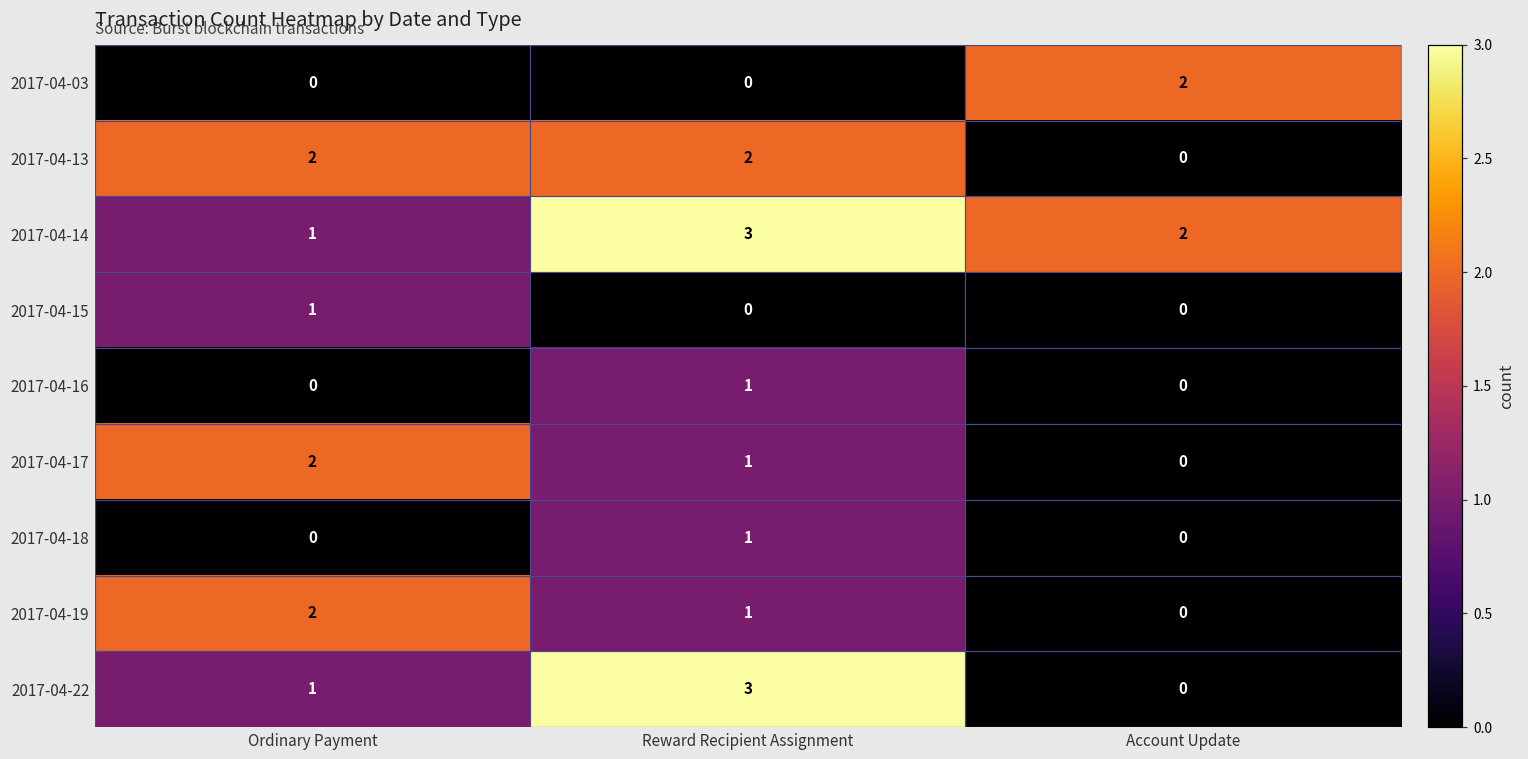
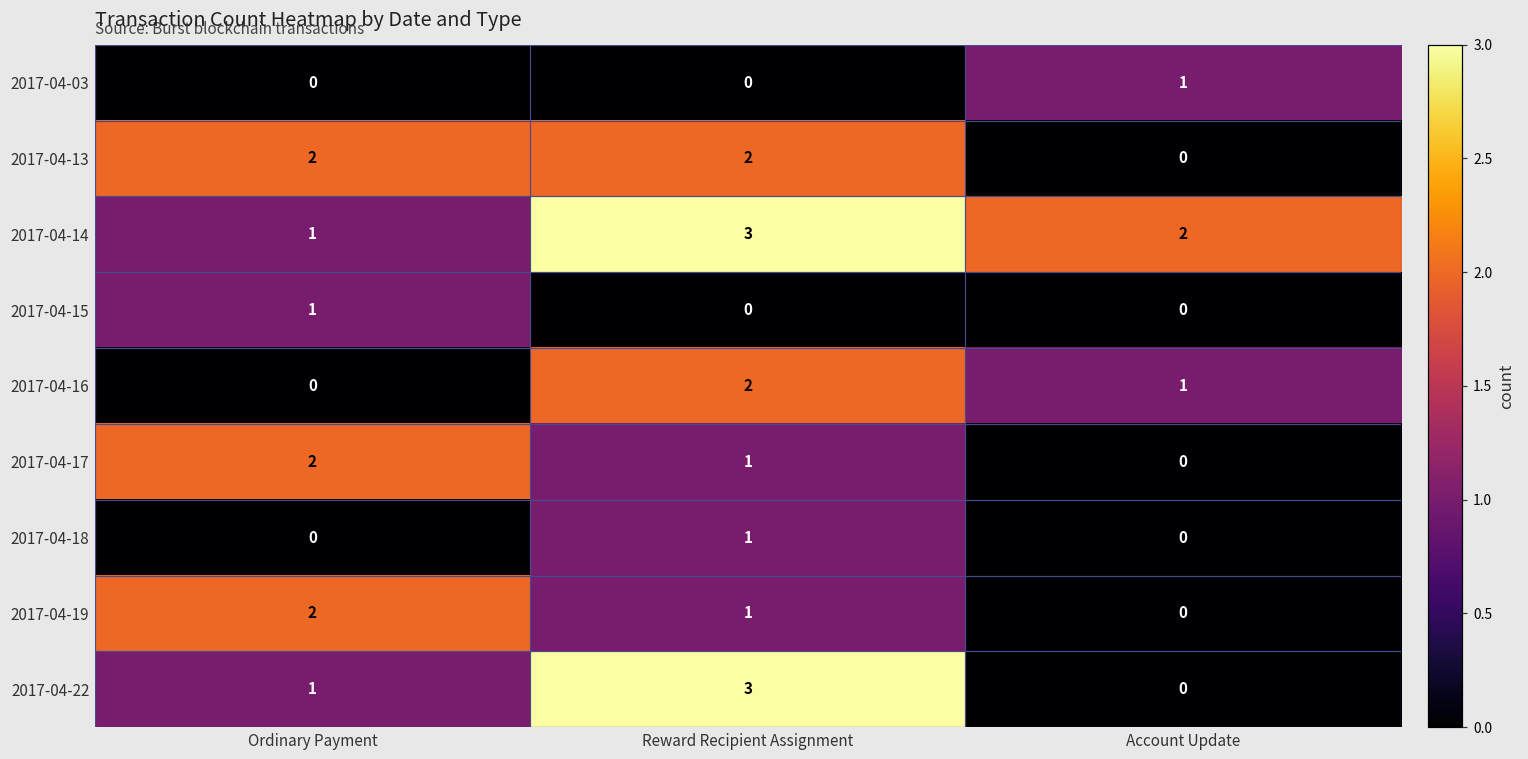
2017-04-03, Account Update: 2 -> 1
2017-04-16, Reward Recipient Assignment: 1 -> 2
2017-04-16, Account Update: 0 -> 1
